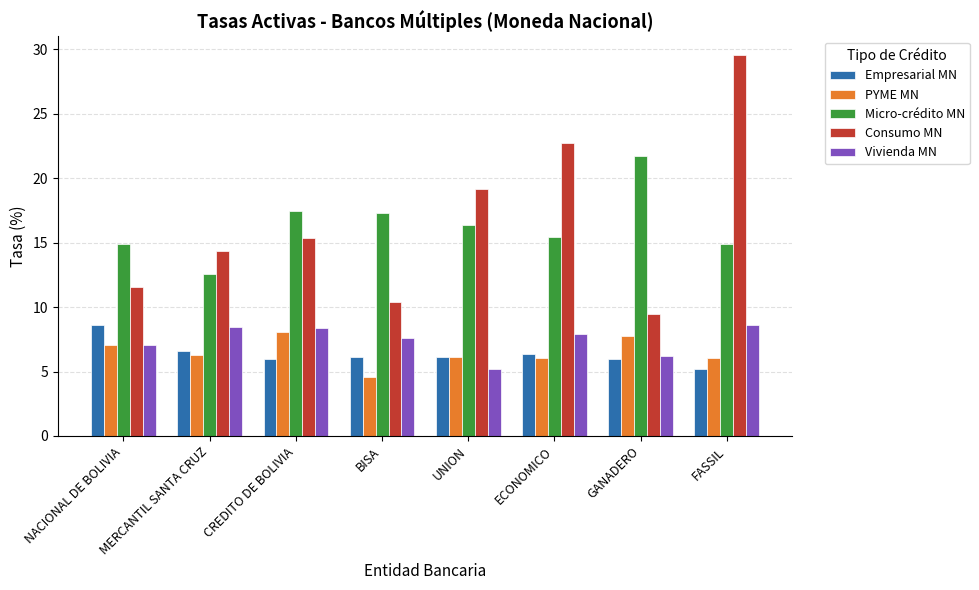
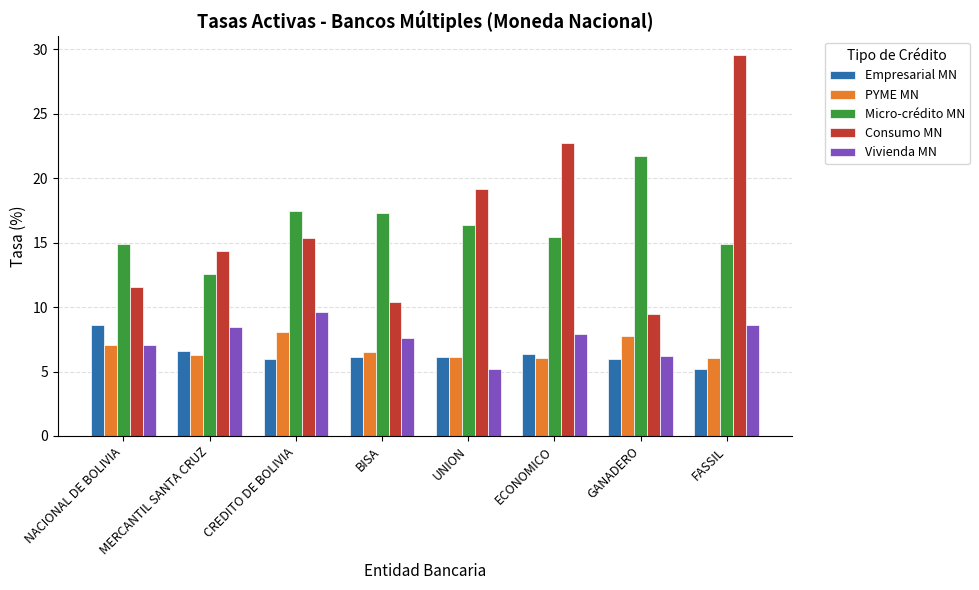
Vivienda MN, CREDITO DE BOLIVIA: 8.4 -> 9.7
PYME MN, BISA: 4.6 -> 6.5
